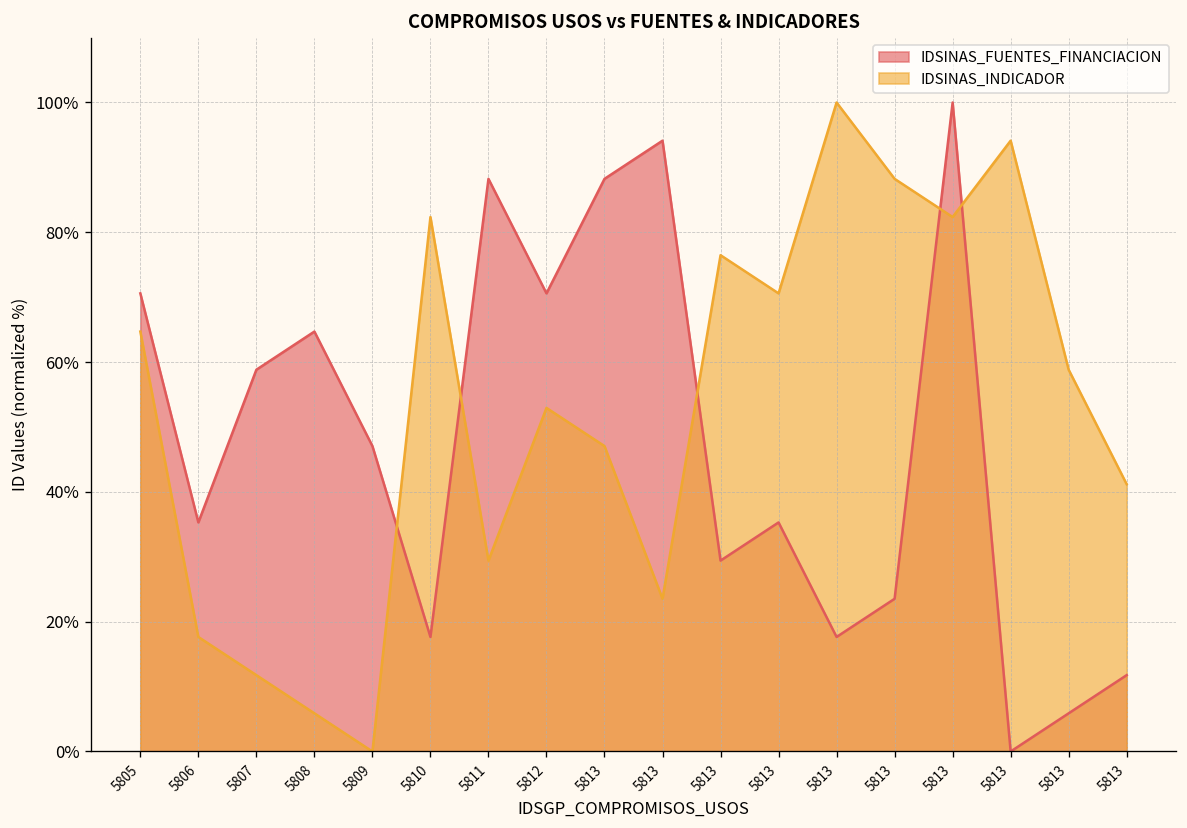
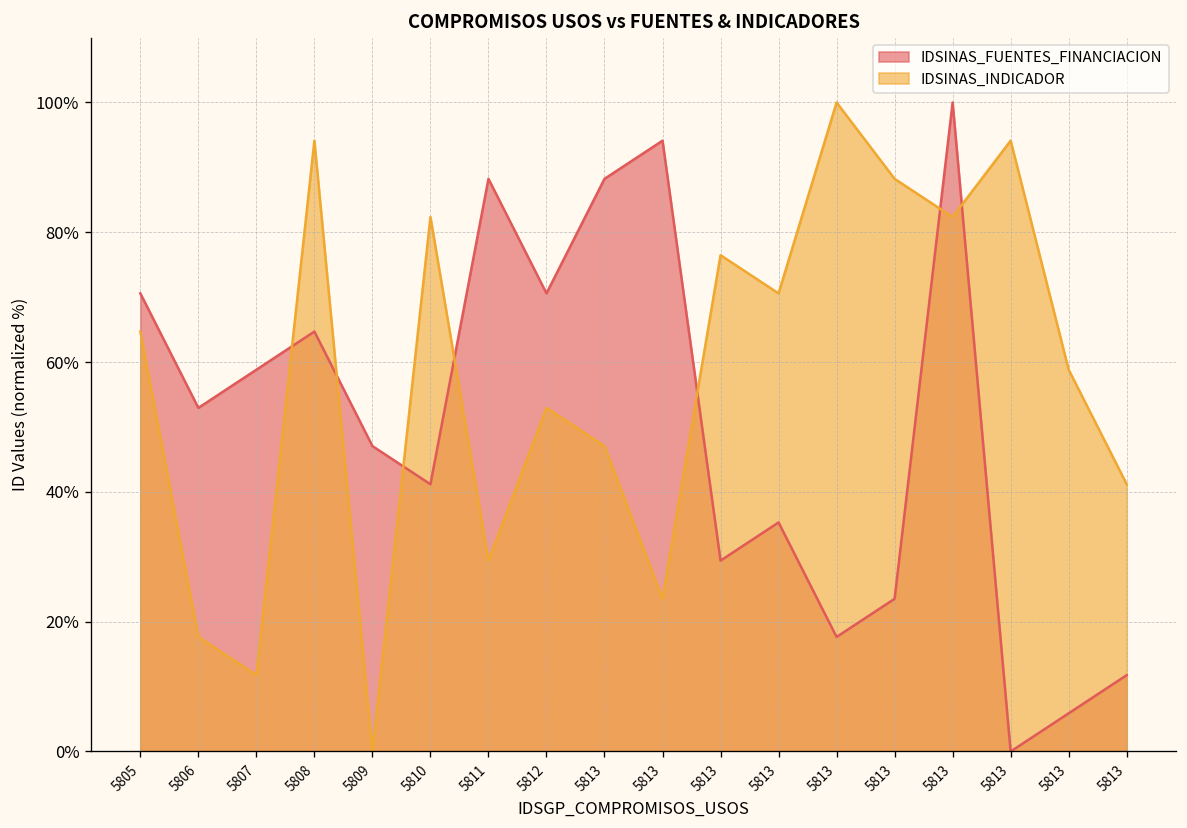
IDSINAS_FUENTES_FINANCIACION, 5806: 35% -> 53%
IDSINAS_INDICADOR, 5808: 6% -> 94%
IDSINAS_FUENTES_FINANCIACION, 5810: 18% -> 41%
